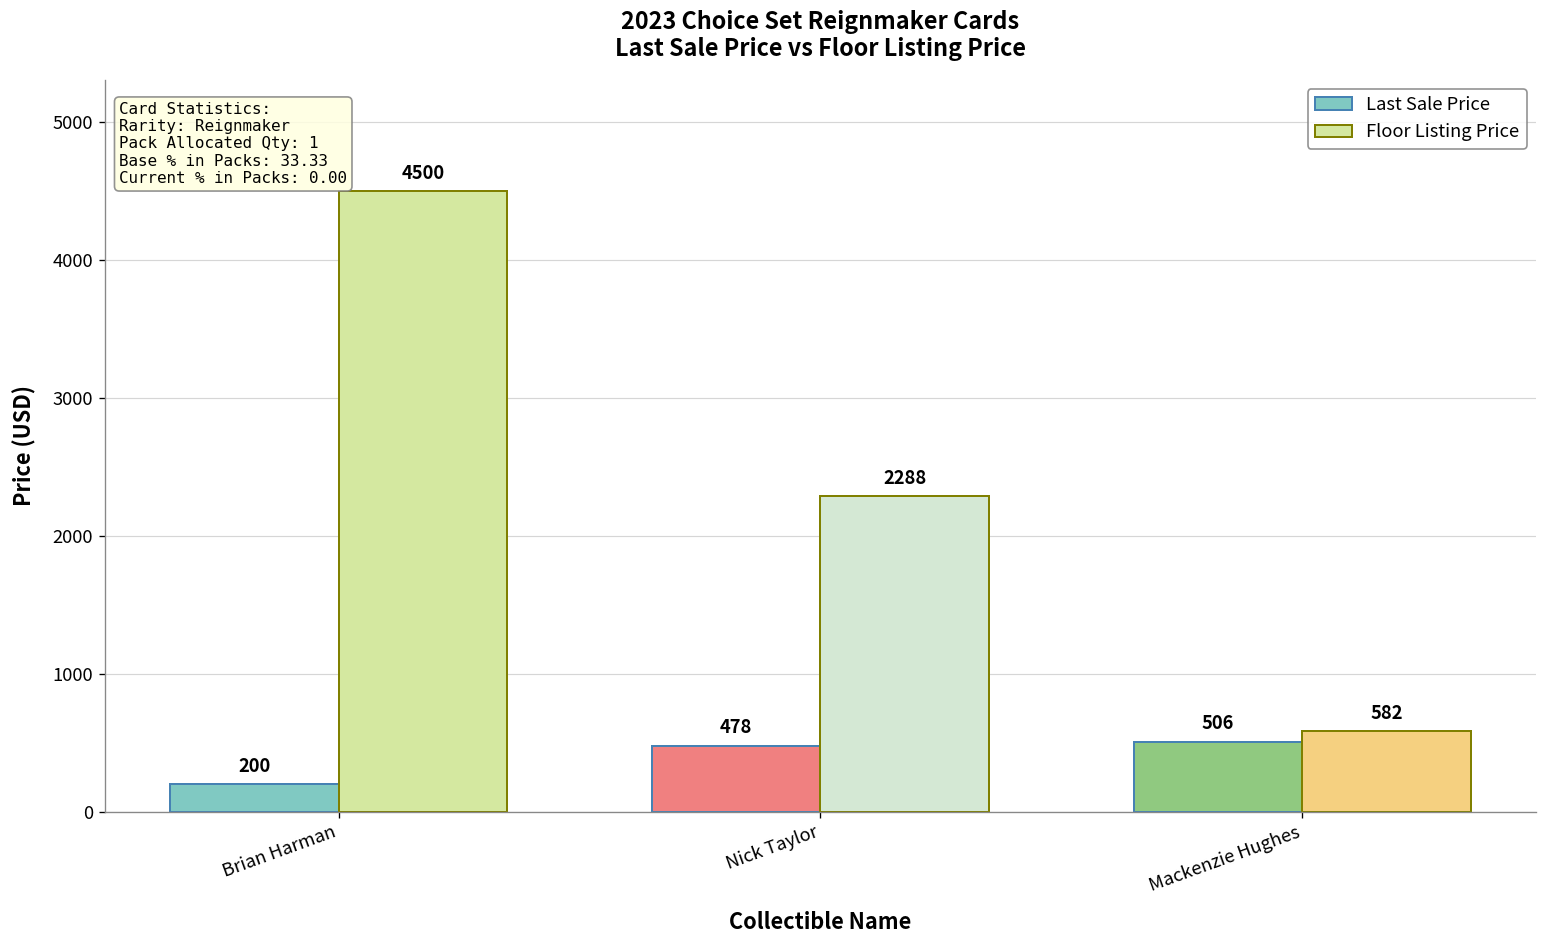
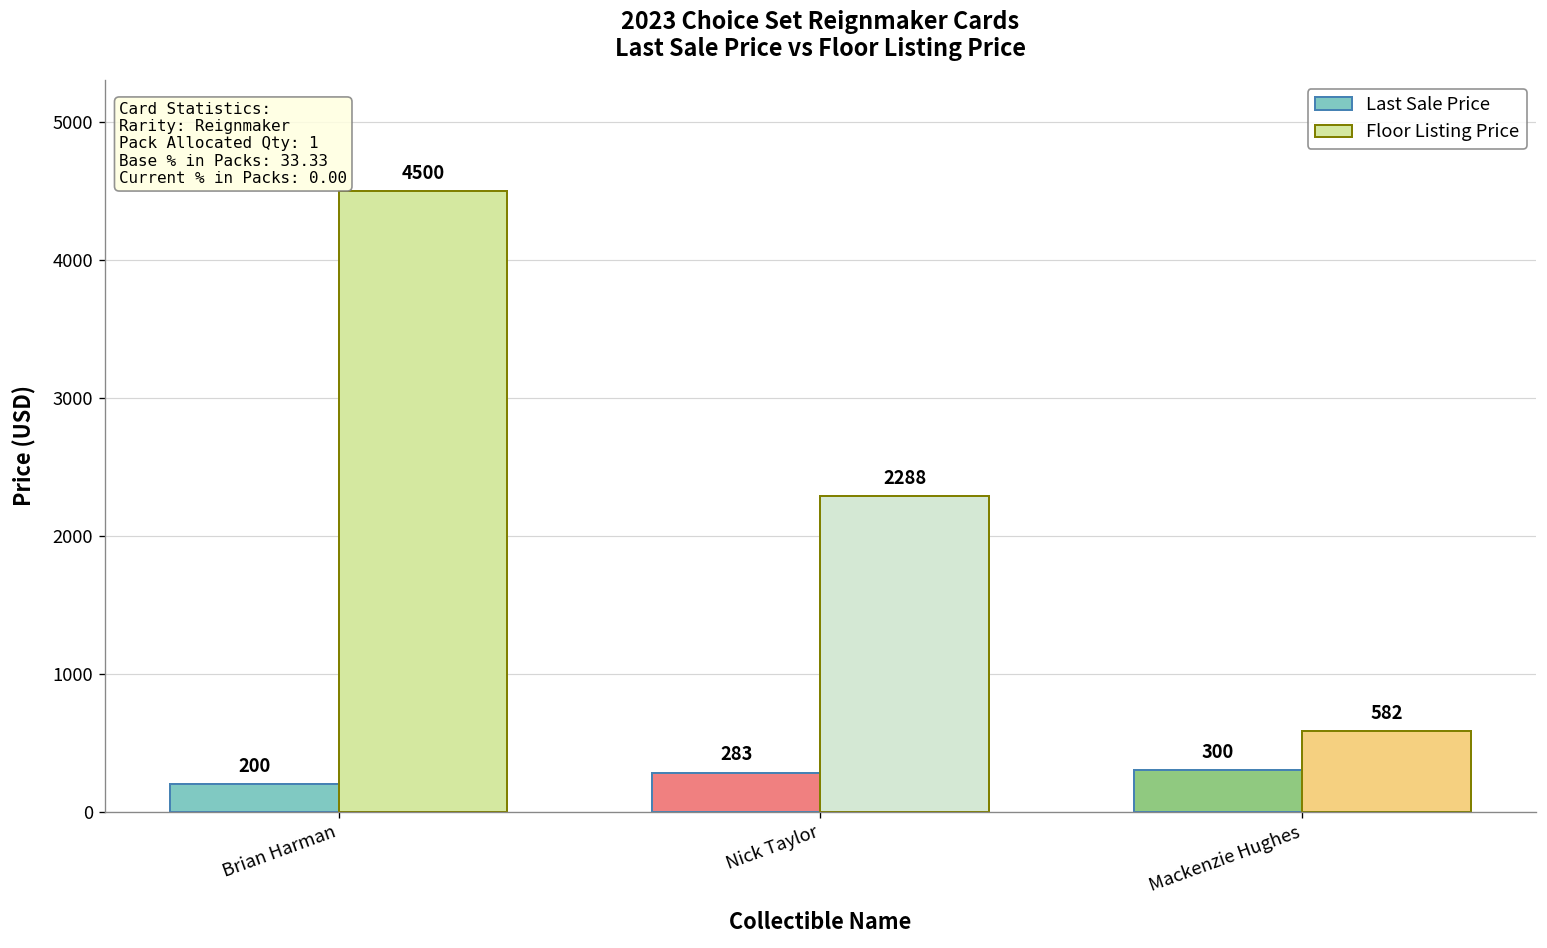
Last Sale Price, Nick Taylor: 478 -> 283
Last Sale Price, Mackenzie Hughes: 506 -> 300
